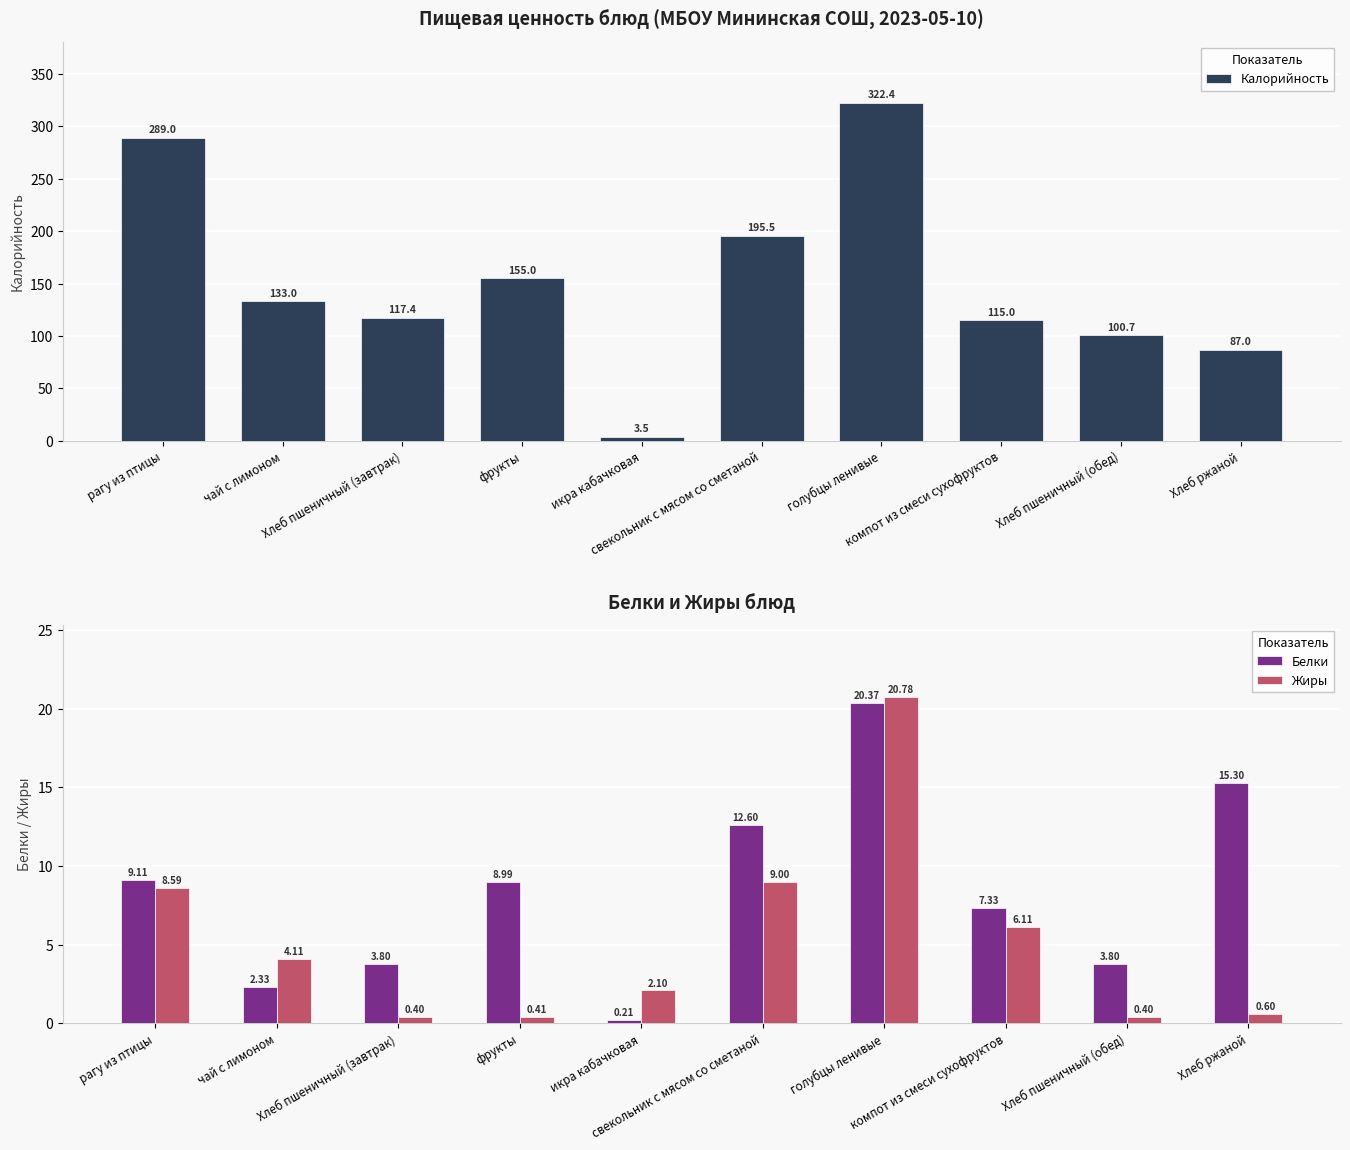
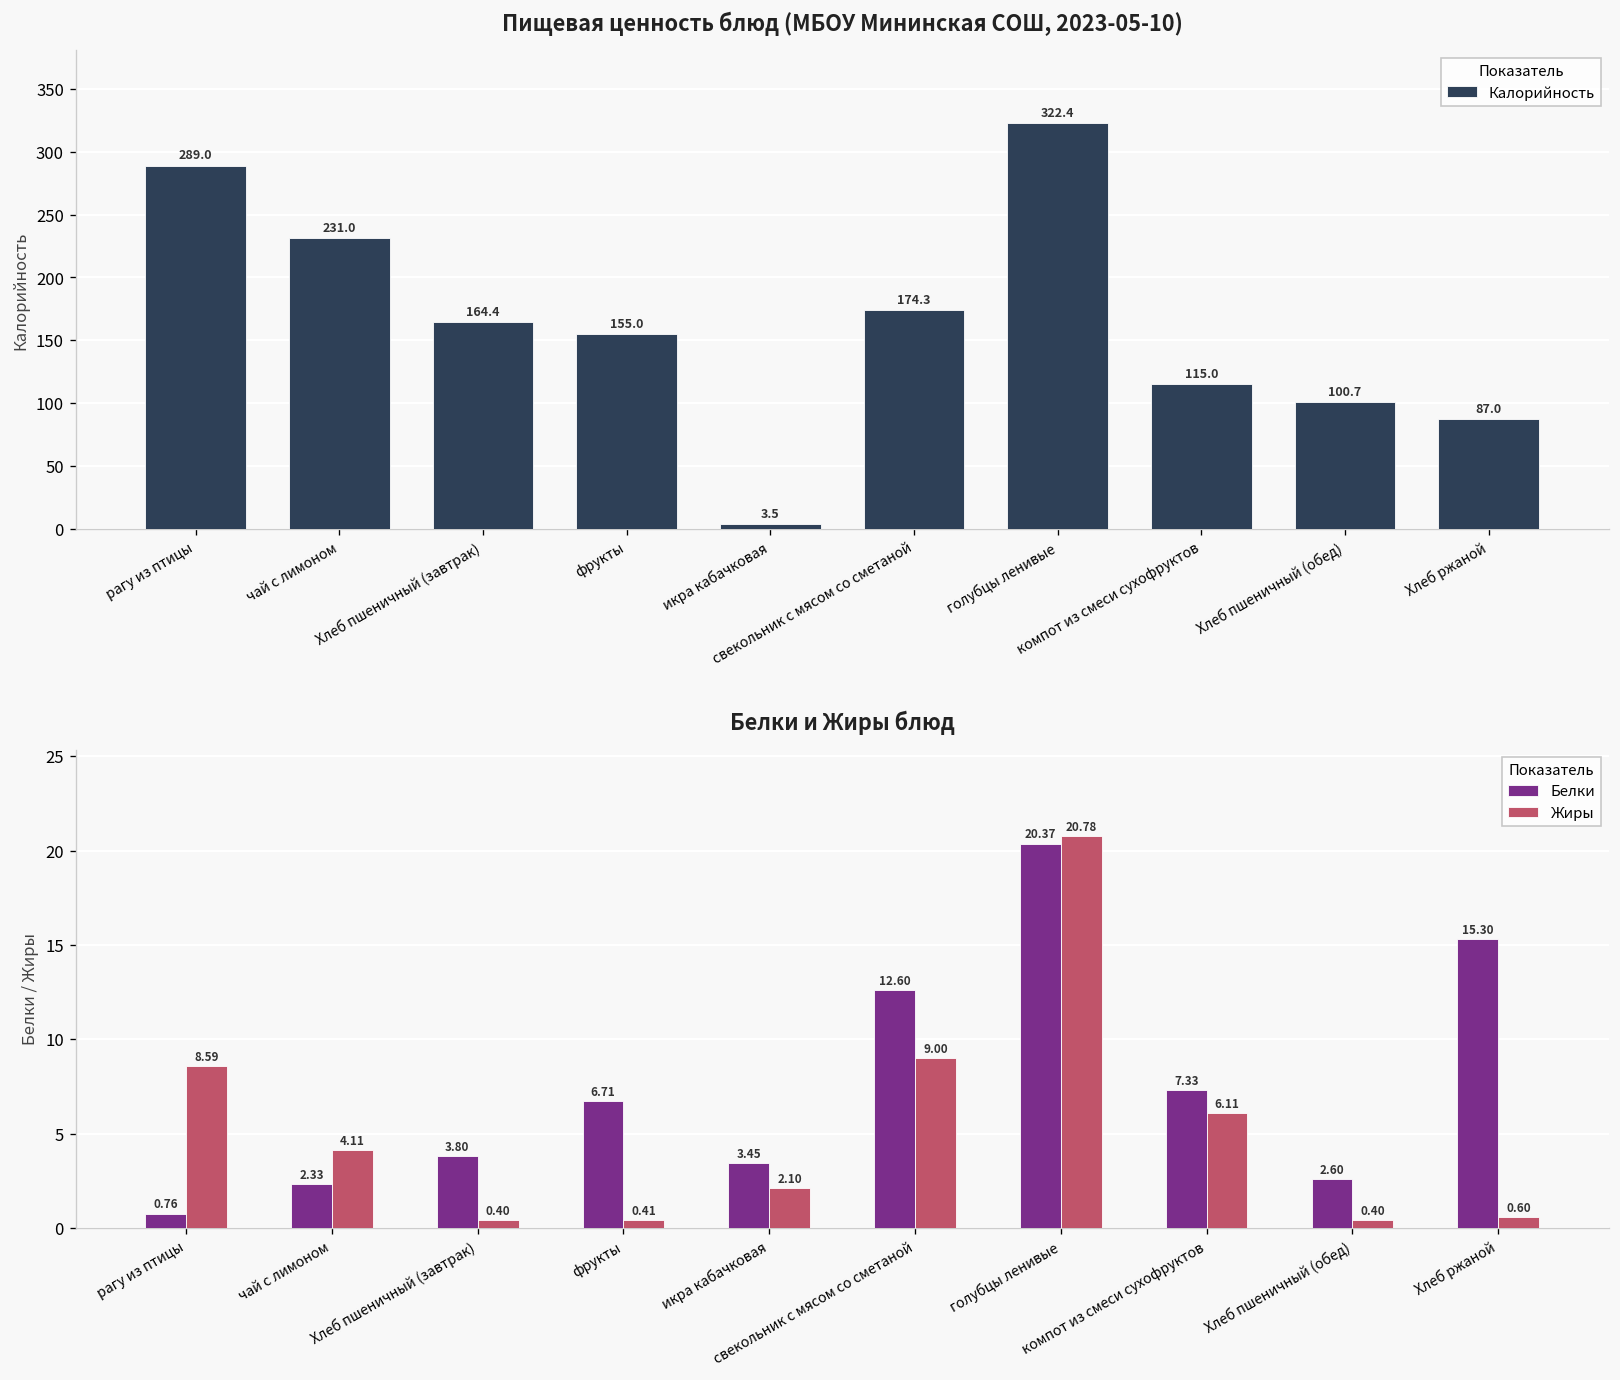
Пищевая ценность блюд (МБОУ Мининская СОШ, 2023-05-10), чай с лимоном: 133.0 -> 231.0
Пищевая ценность блюд (МБОУ Мининская СОШ, 2023-05-10), Хлеб пшеничный (завтрак): 117.4 -> 164.4
Пищевая ценность блюд (МБОУ Мининская СОШ, 2023-05-10), свекольник с мясом со сметаной: 195.5 -> 174.3
Белки и Жиры блюд, Белки, рагу из птицы: 9.11 -> 0.76
Белки и Жиры блюд, Белки, фрукты: 8.99 -> 6.71
Белки и Жиры блюд, Белки, икра кабачковая: 0.21 -> 3.45
Белки и Жиры блюд, Белки, Хлеб пшеничный (обед): 3.80 -> 2.60
